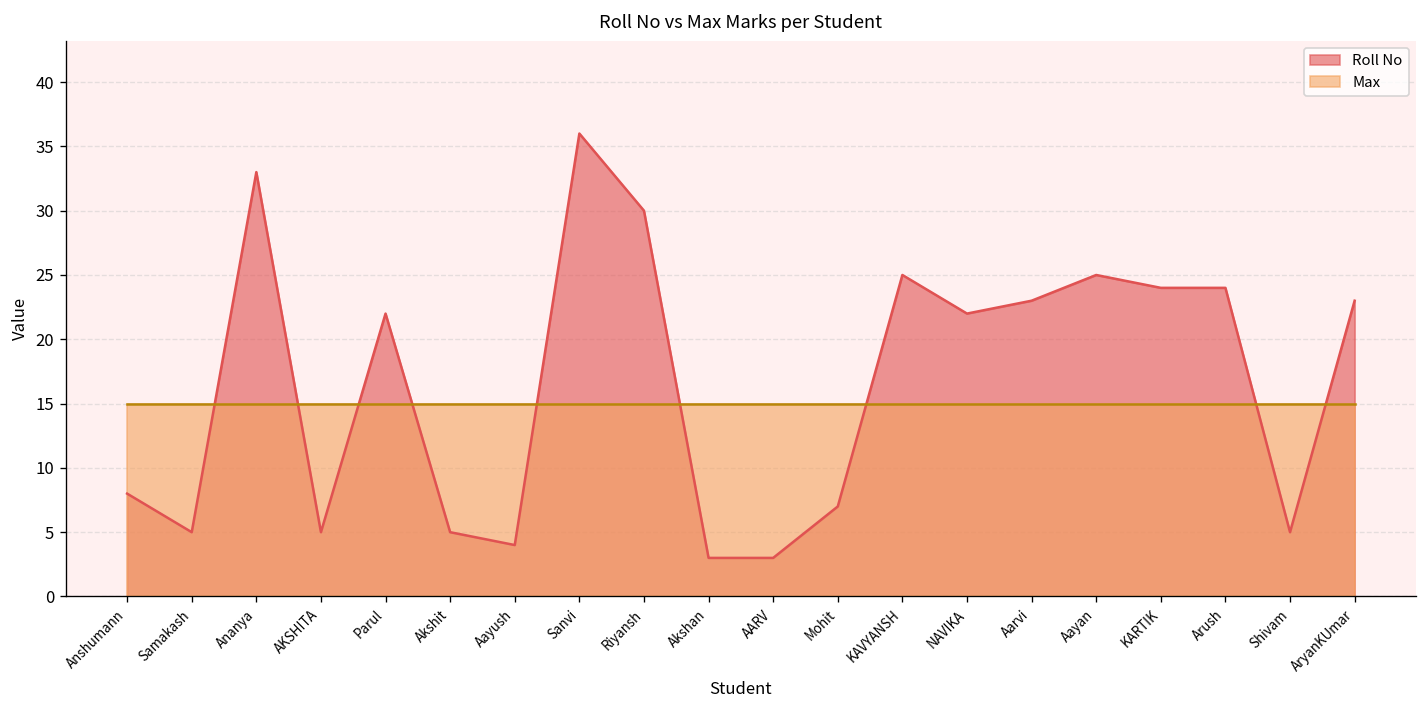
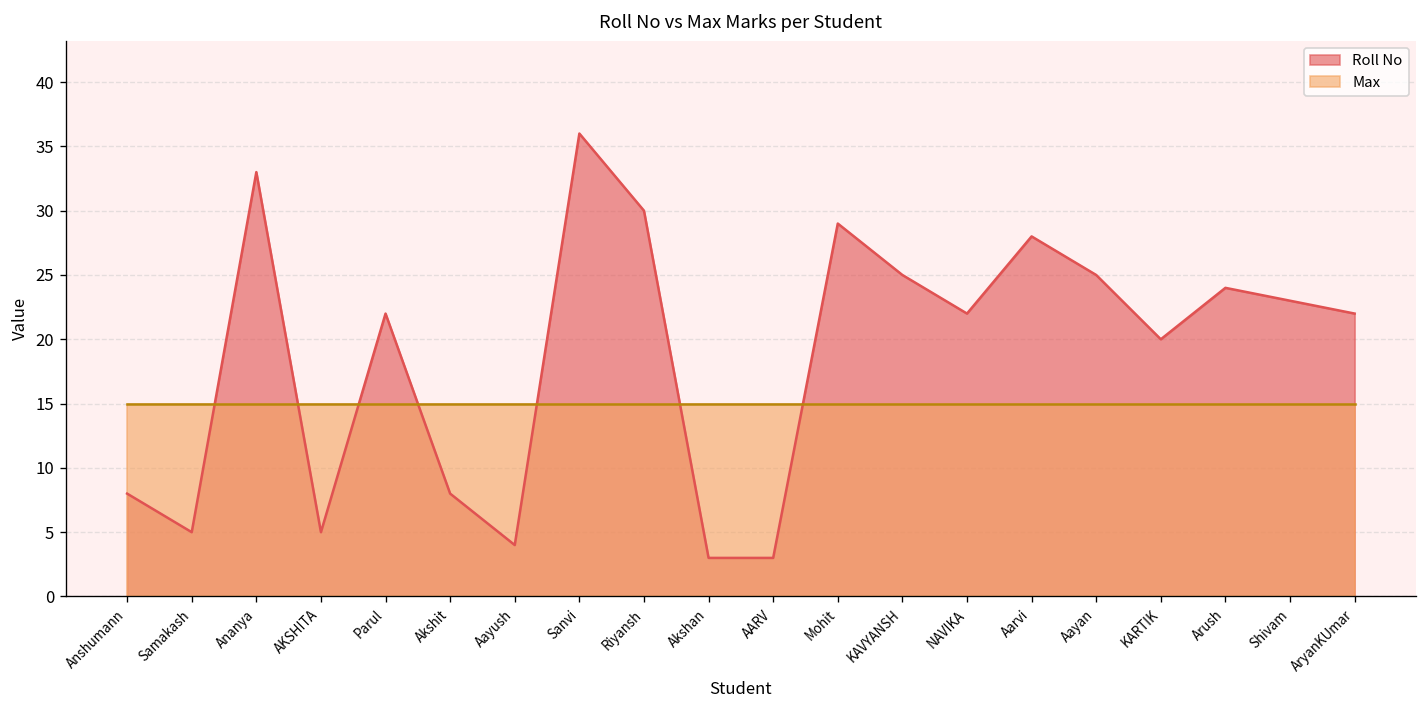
Roll No, Akshit: 5 -> 8
Roll No, Mohit: 7 -> 29
Roll No, Aarvi: 23 -> 28
Roll No, KARTIK: 24 -> 20
Roll No, Shivam: 5 -> 23
Roll No, AryanKUmar: 23 -> 22
